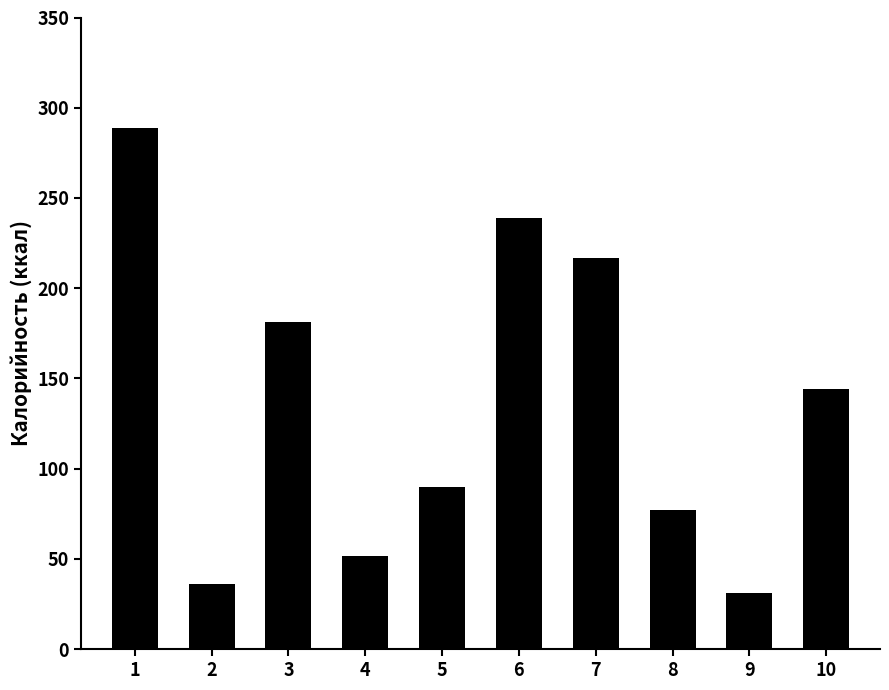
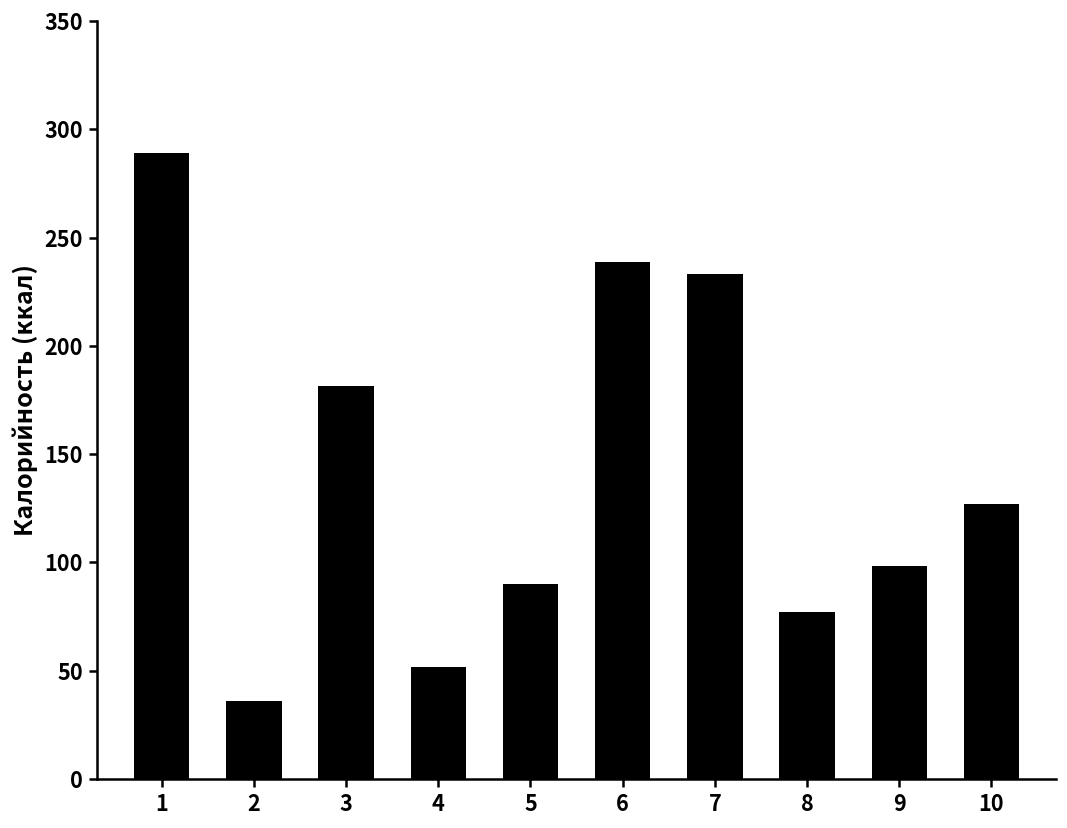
7: 217 -> 233
9: 31 -> 98
10: 144 -> 127
